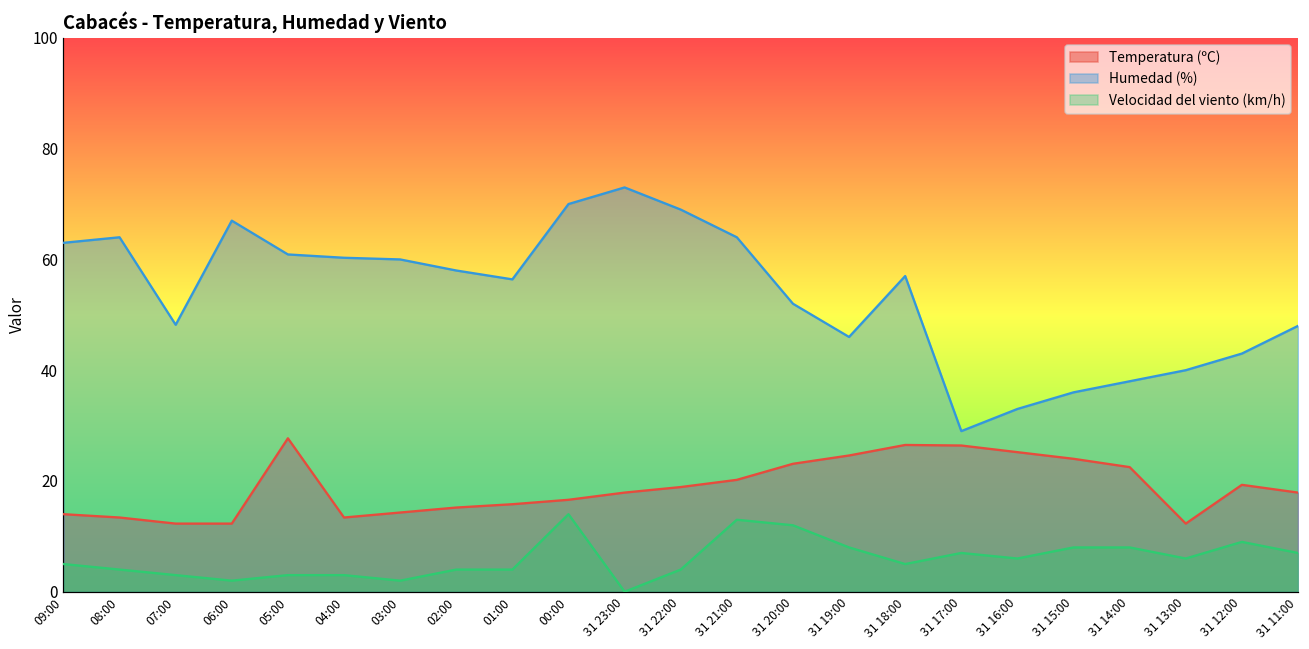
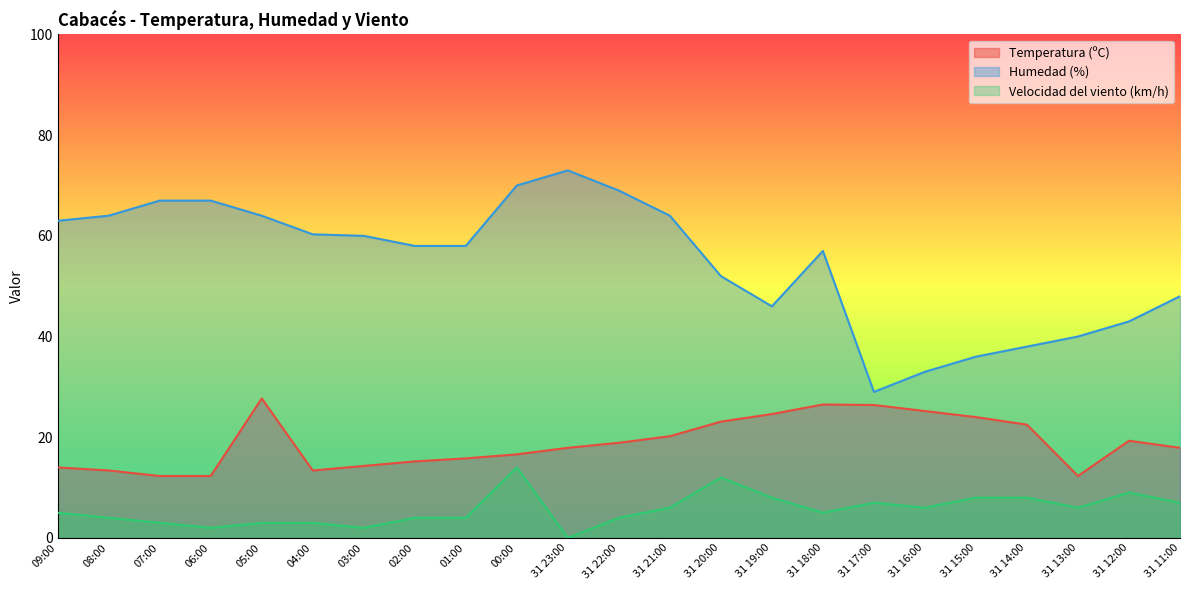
Humedad (%), 07:00: 48 -> 67
Humedad (%), 05:00: 61 -> 64
Humedad (%), 01:00: 56 -> 58
Velocidad del viento (km/h), 31 21:00: 13 -> 6
